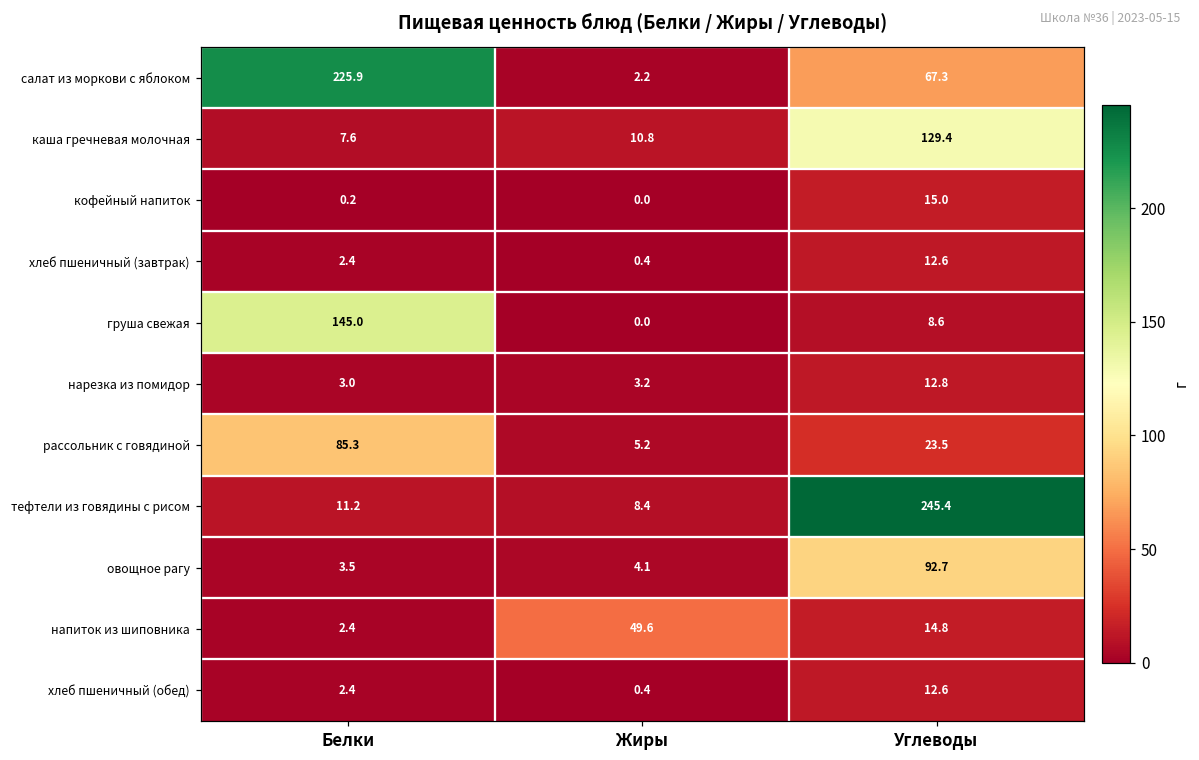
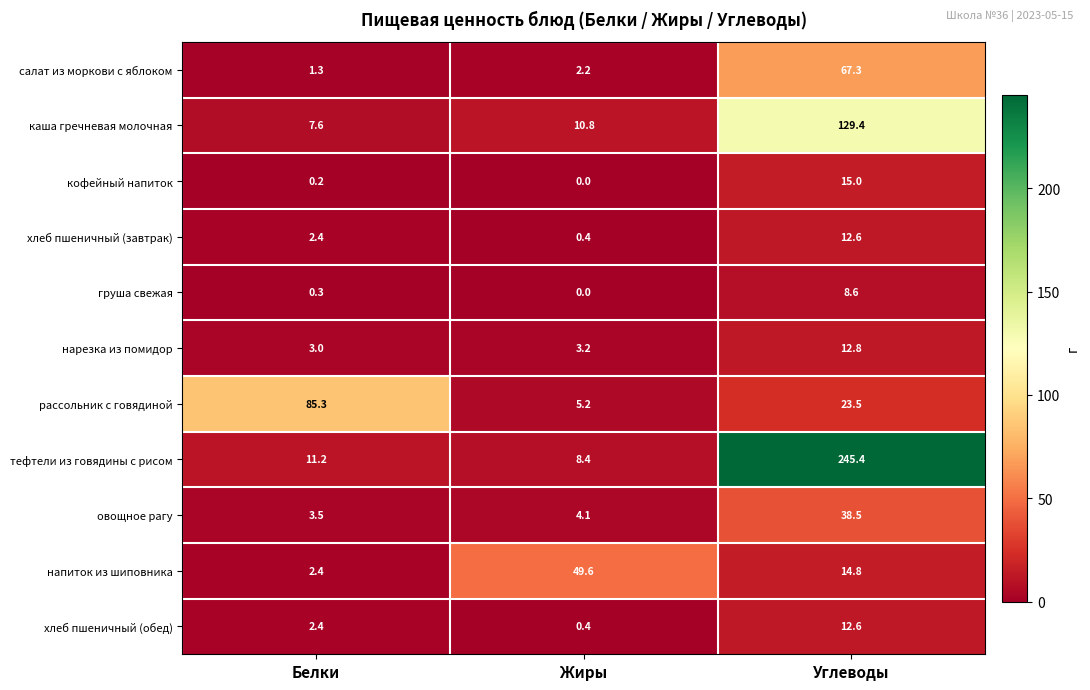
салат из моркови с яблоком, Белки: 225.9 -> 1.3
груша свежая, Белки: 145.0 -> 0.3
овощное рагу, Углеводы: 92.7 -> 38.5
